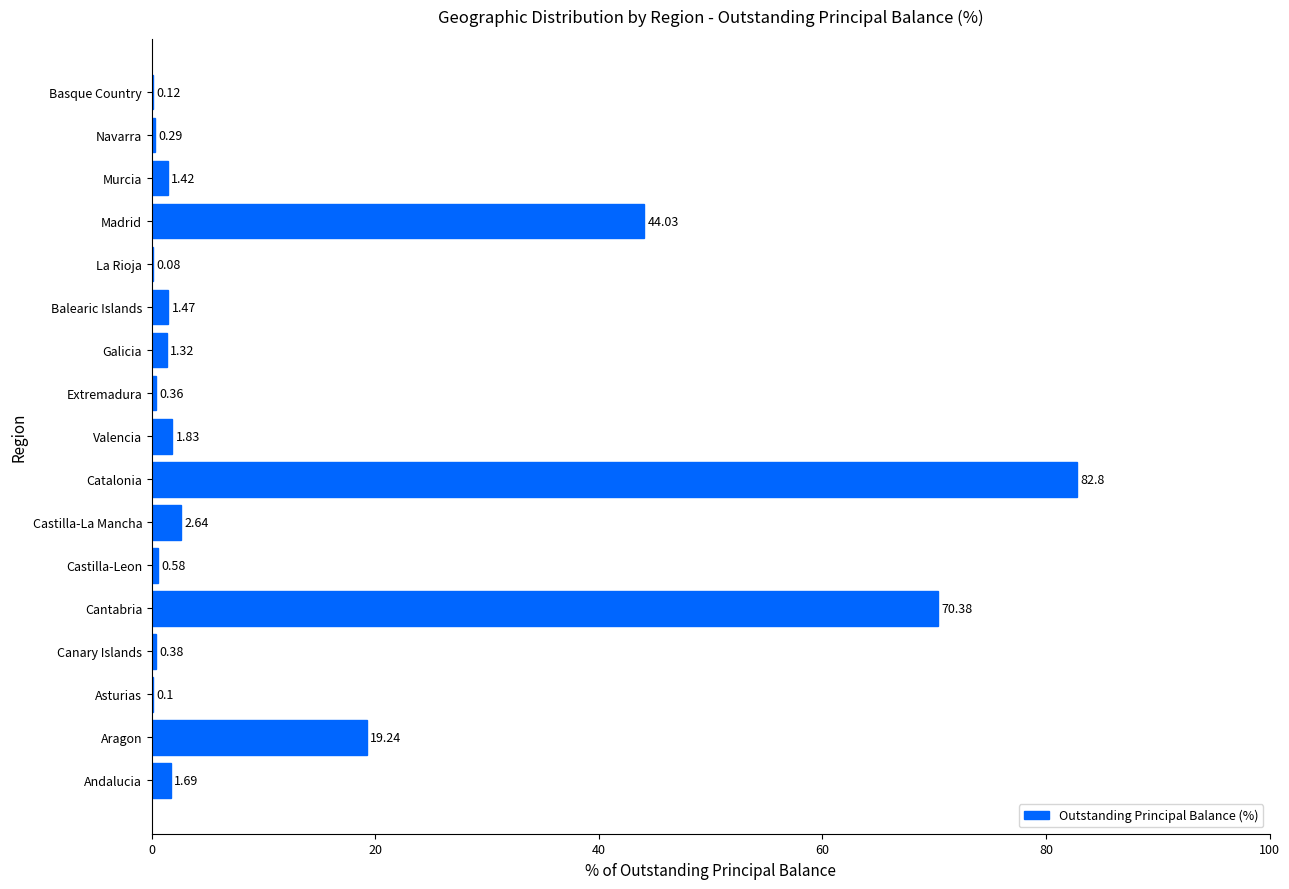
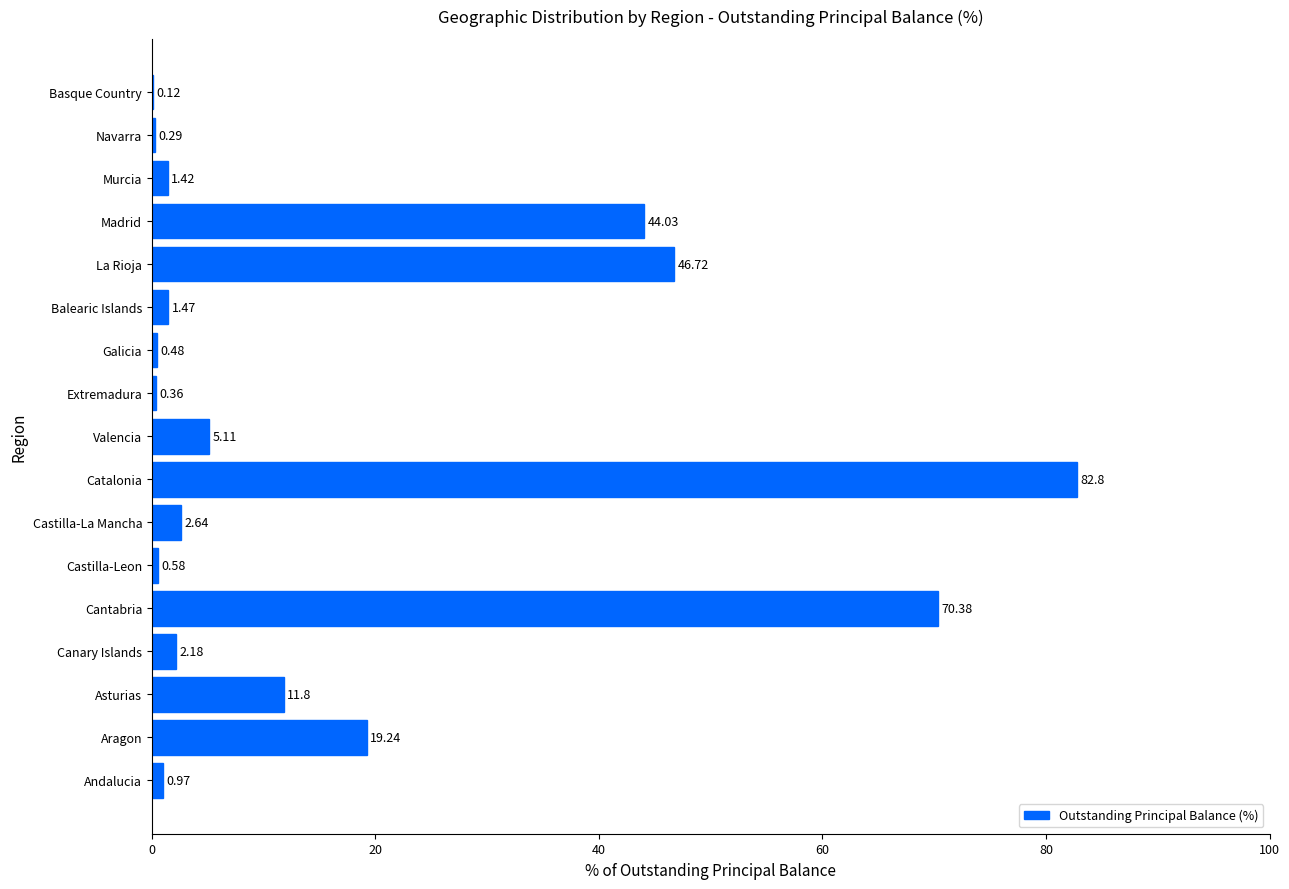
La Rioja: 0.08 -> 46.72
Galicia: 1.32 -> 0.48
Valencia: 1.83 -> 5.11
Canary Islands: 0.38 -> 2.18
Asturias: 0.1 -> 11.8
Andalucia: 1.69 -> 0.97
